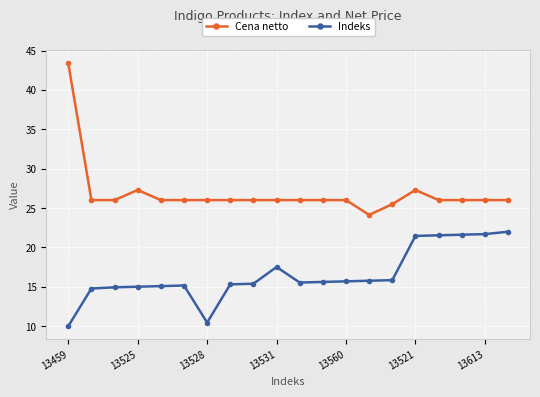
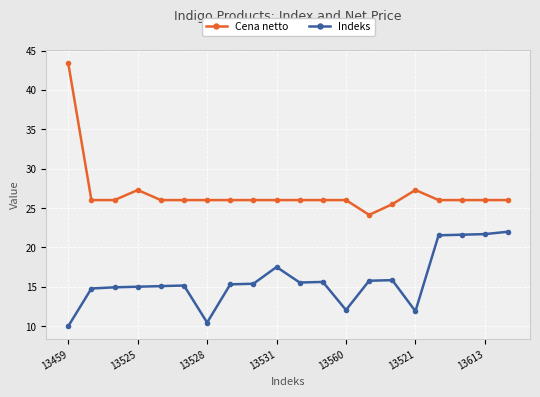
Indeks, 13560: 16 -> 12
Indeks, 13521: 21 -> 12
